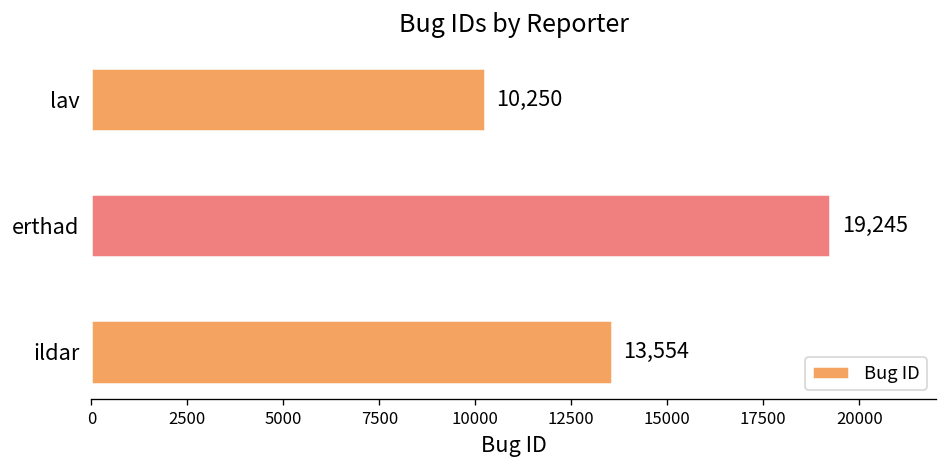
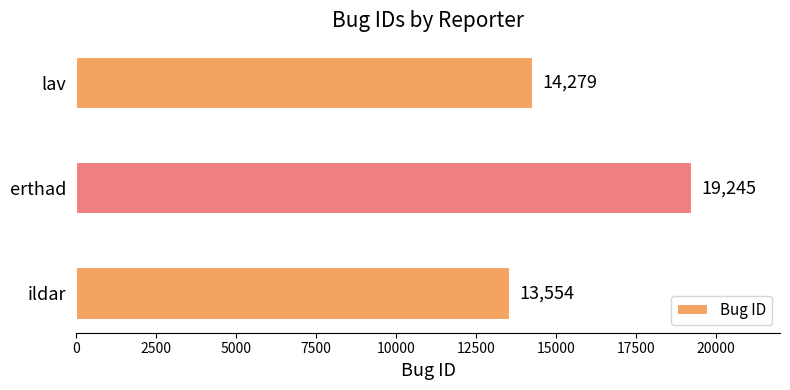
lav: 10,250 -> 14,279
